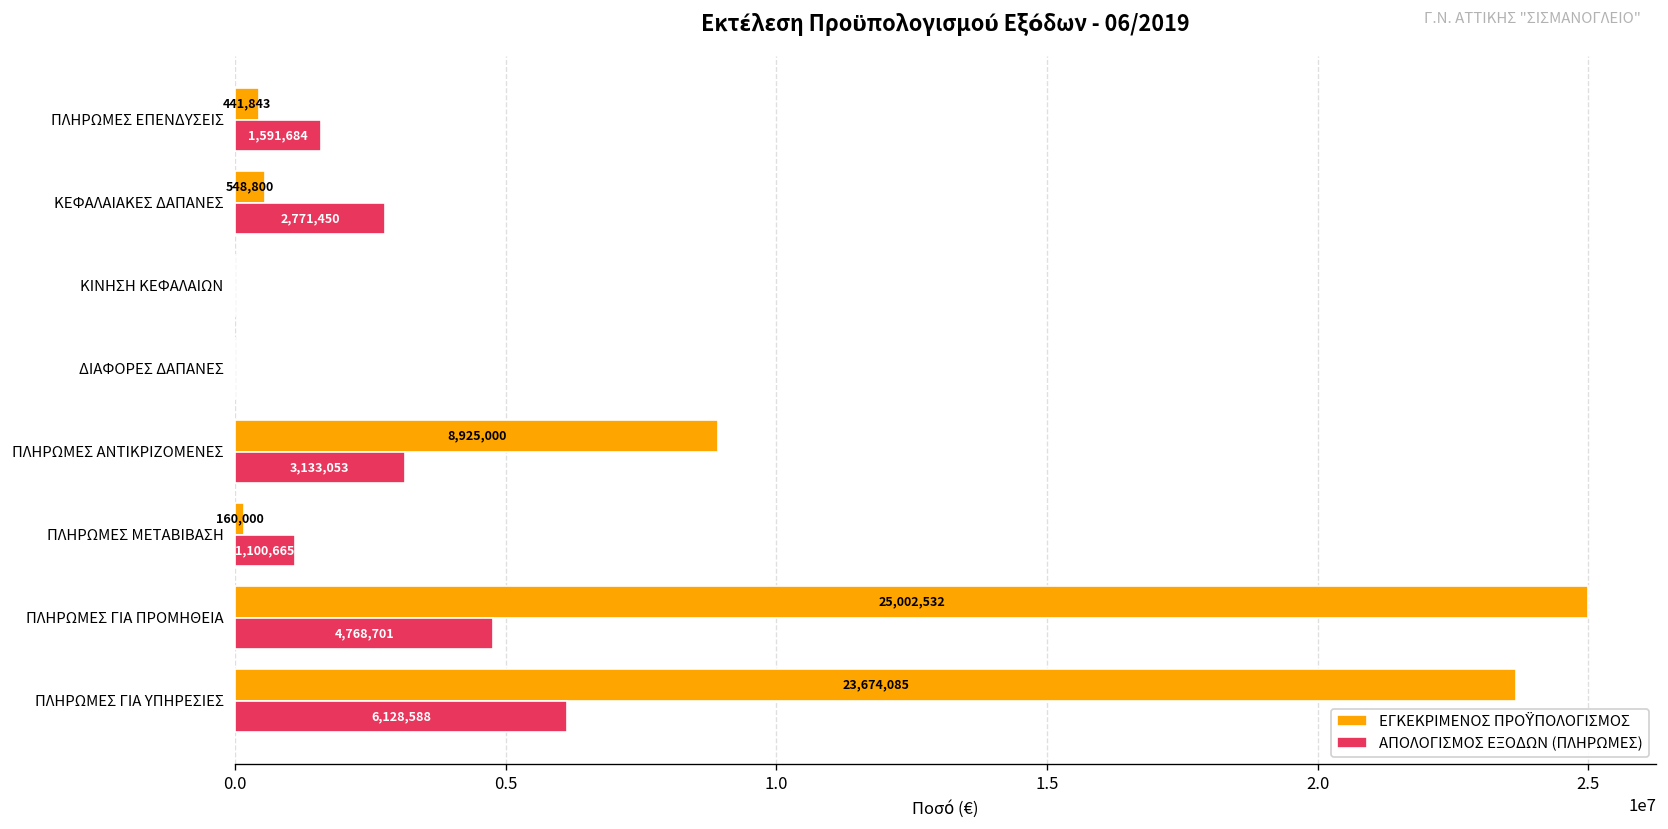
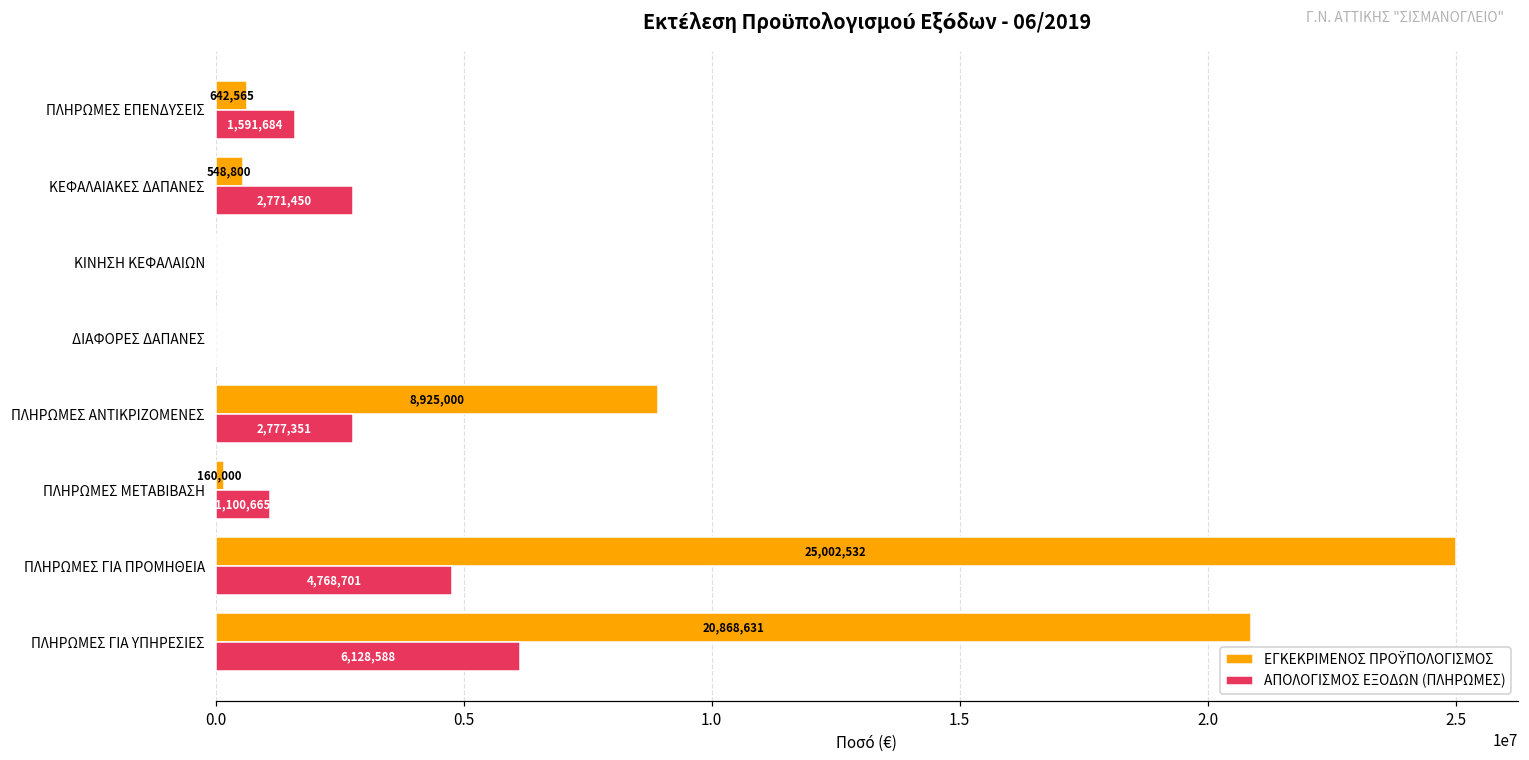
ΕΓΚΕΚΡΙΜΕΝΟΣ ΠΡΟΫΠΟΛΟΓΙΣΜΟΣ, ΠΛΗΡΩΜΕΣ ΕΠΕΝΔΥΣΕΙΣ: 441,843 -> 642,565
ΑΠΟΛΟΓΙΣΜΟΣ ΕΞΟΔΩΝ (ΠΛΗΡΩΜΕΣ), ΠΛΗΡΩΜΕΣ ΑΝΤΙΚΡΙΖΟΜΕΝΕΣ: 3,133,053 -> 2,777,351
ΕΓΚΕΚΡΙΜΕΝΟΣ ΠΡΟΫΠΟΛΟΓΙΣΜΟΣ, ΠΛΗΡΩΜΕΣ ΓΙΑ ΥΠΗΡΕΣΙΕΣ: 23,674,085 -> 20,868,631
